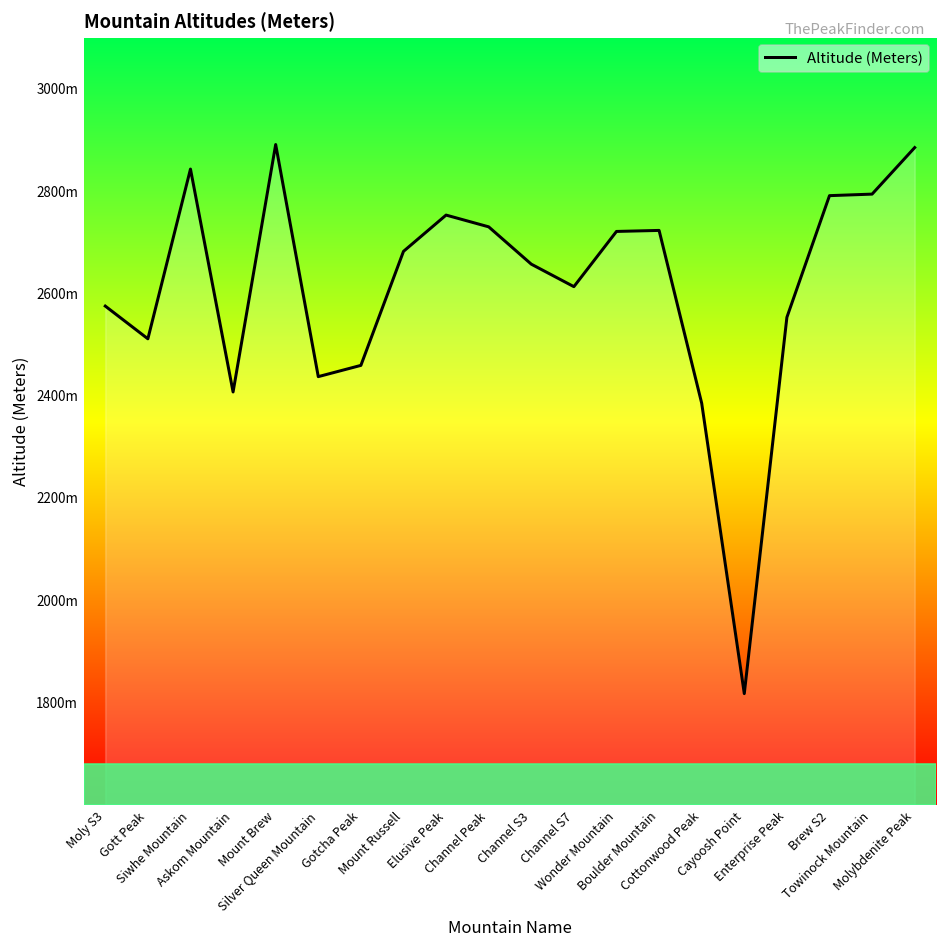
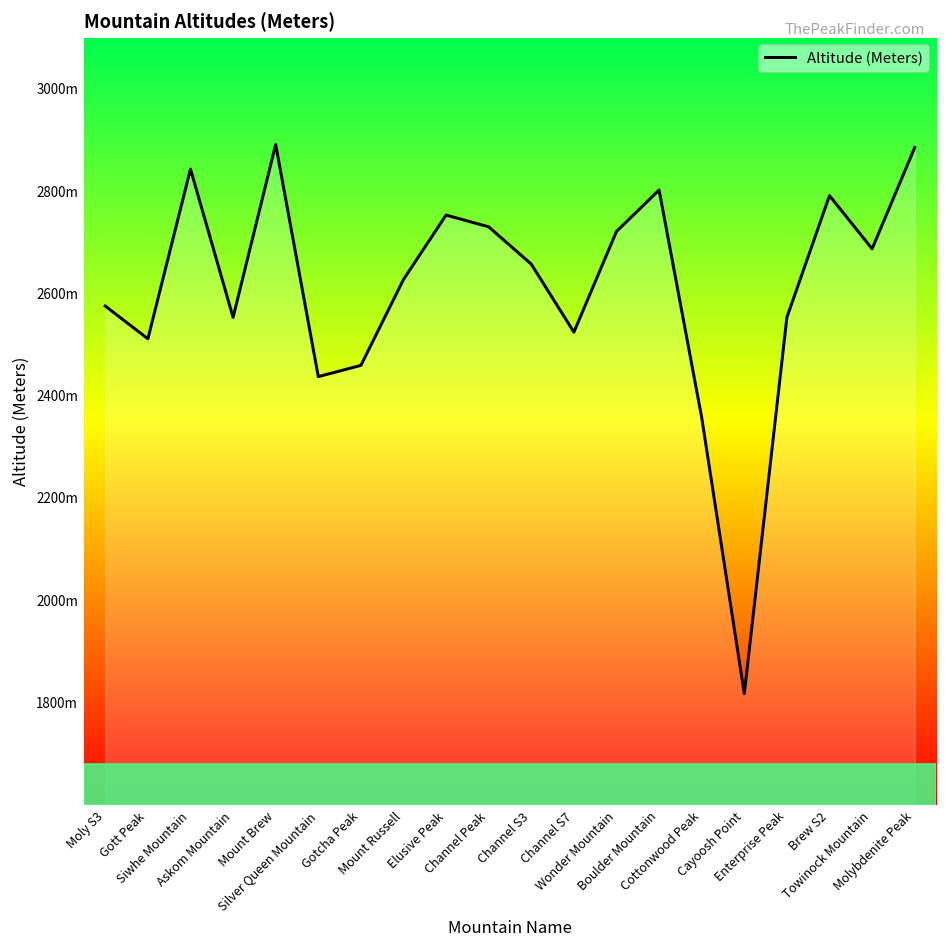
Askom Mountain: 2410m -> 2550m
Mount Russell: 2680m -> 2630m
Channel S7: 2610m -> 2520m
Boulder Mountain: 2720m -> 2800m
Cottonwood Peak: 2390m -> 2360m
Towinock Mountain: 2790m -> 2690m
